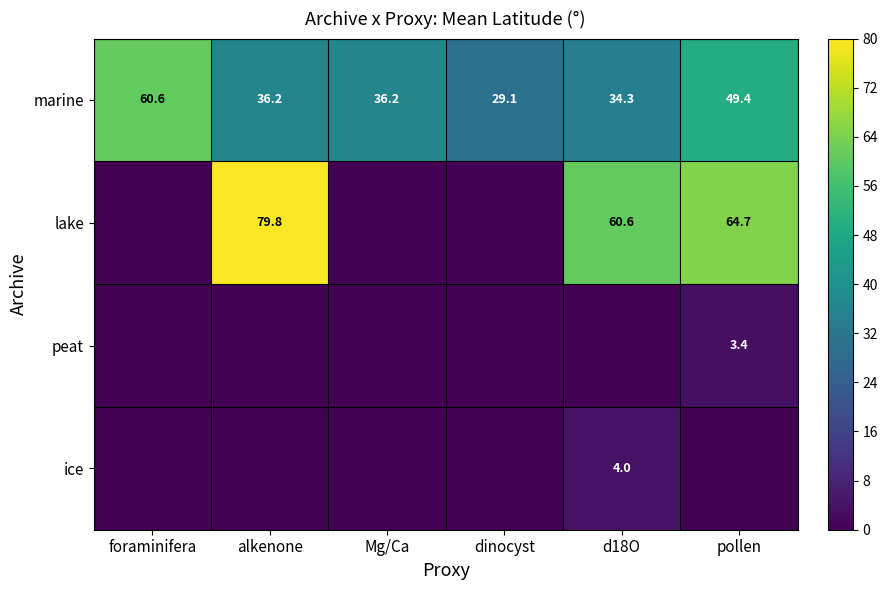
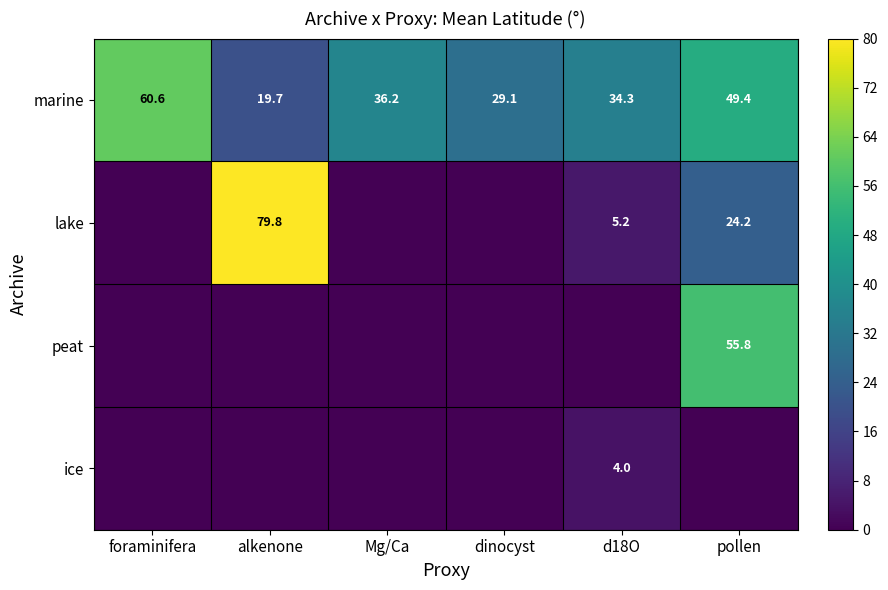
marine, alkenone: 36.2 -> 19.7
lake, d18O: 60.6 -> 5.2
lake, pollen: 64.7 -> 24.2
peat, pollen: 3.4 -> 55.8
